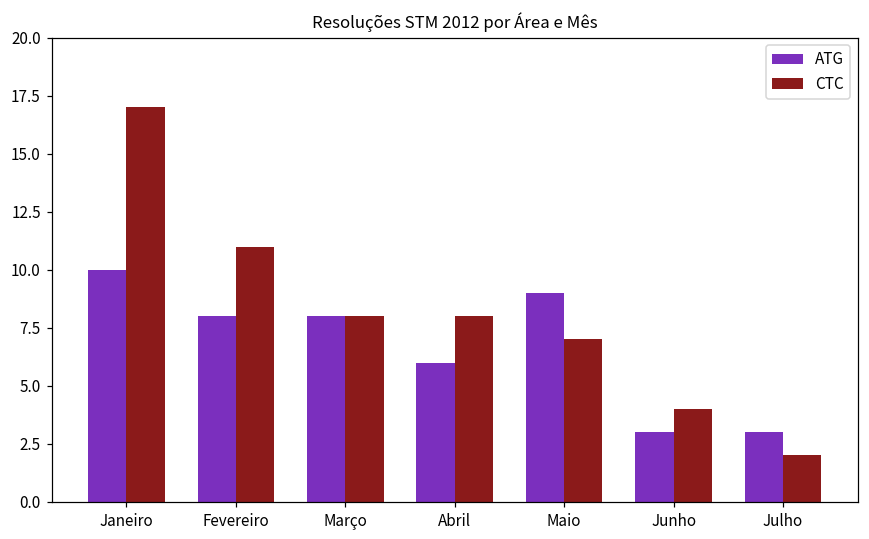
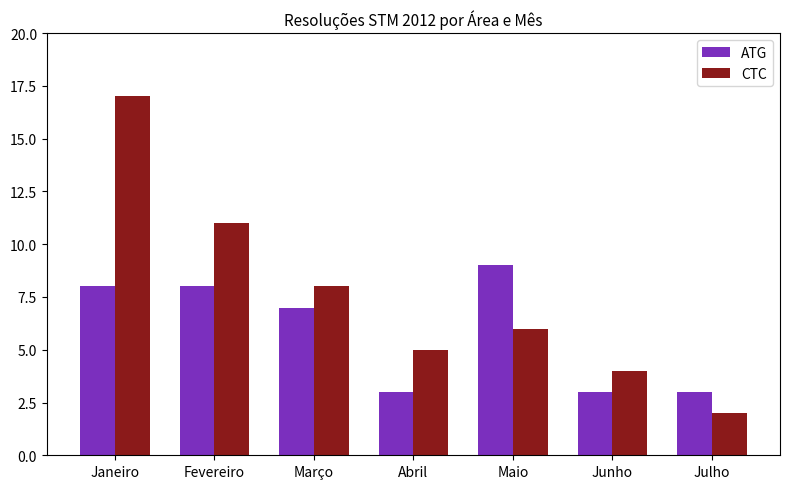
ATG, Janeiro: 10 -> 8
ATG, Março: 8 -> 7
ATG, Abril: 6 -> 3
CTC, Abril: 8 -> 5
CTC, Maio: 7 -> 6
